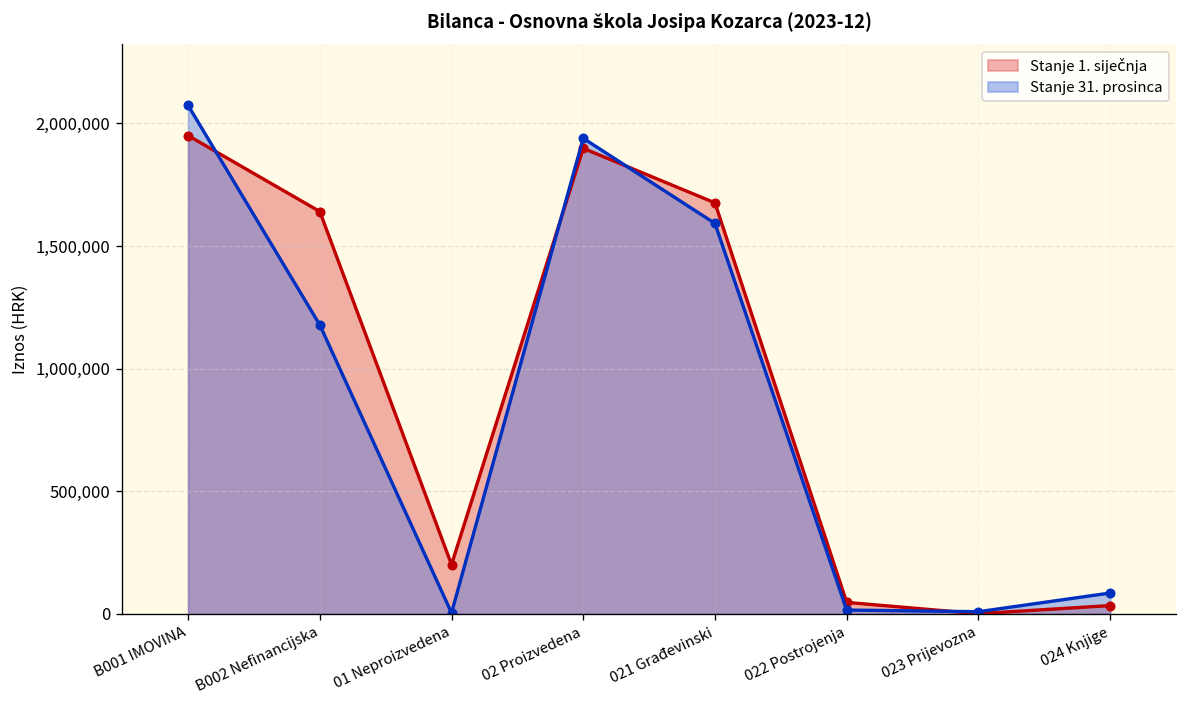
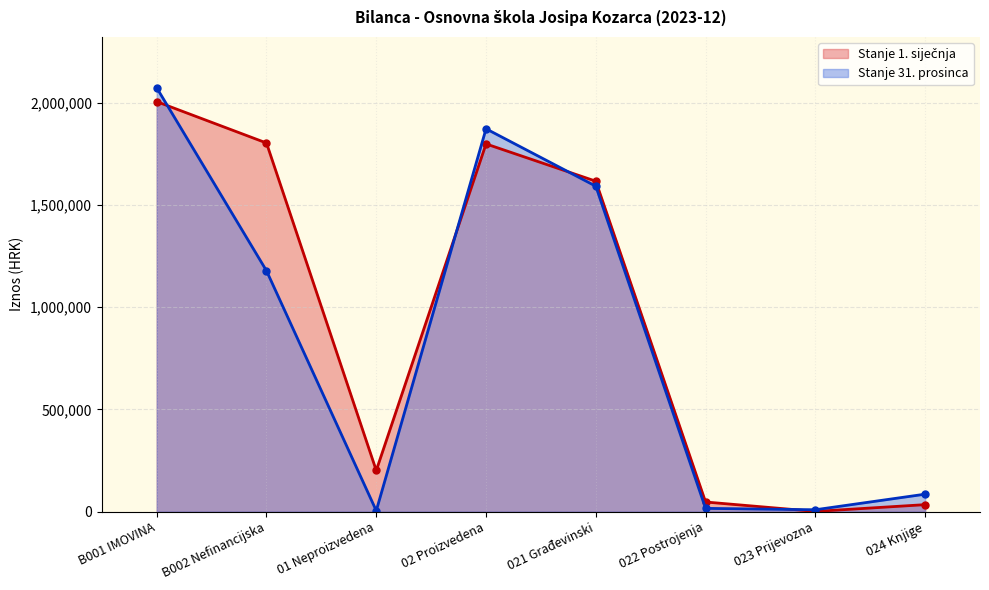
Stanje 1. siječnja, B001 IMOVINA: 1,950,000 -> 2,010,000
Stanje 1. siječnja, B002 Nefinancijska: 1,640,000 -> 1,800,000
Stanje 1. siječnja, 02 Proizvedena: 1,900,000 -> 1,800,000
Stanje 31. prosinca, 02 Proizvedena: 1,940,000 -> 1,870,000
Stanje 1. siječnja, 021 Građevinski: 1,680,000 -> 1,620,000
